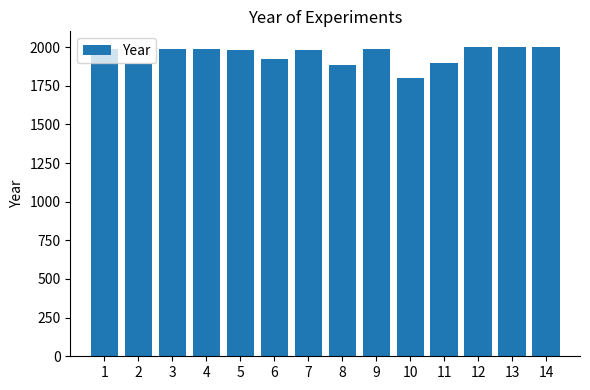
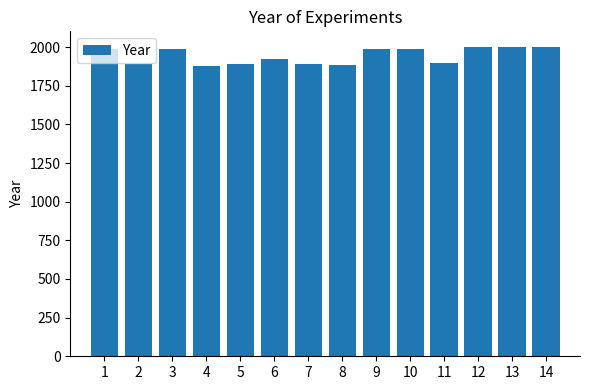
4: 1990 -> 1880
5: 1980 -> 1890
7: 1980 -> 1890
10: 1800 -> 1990
